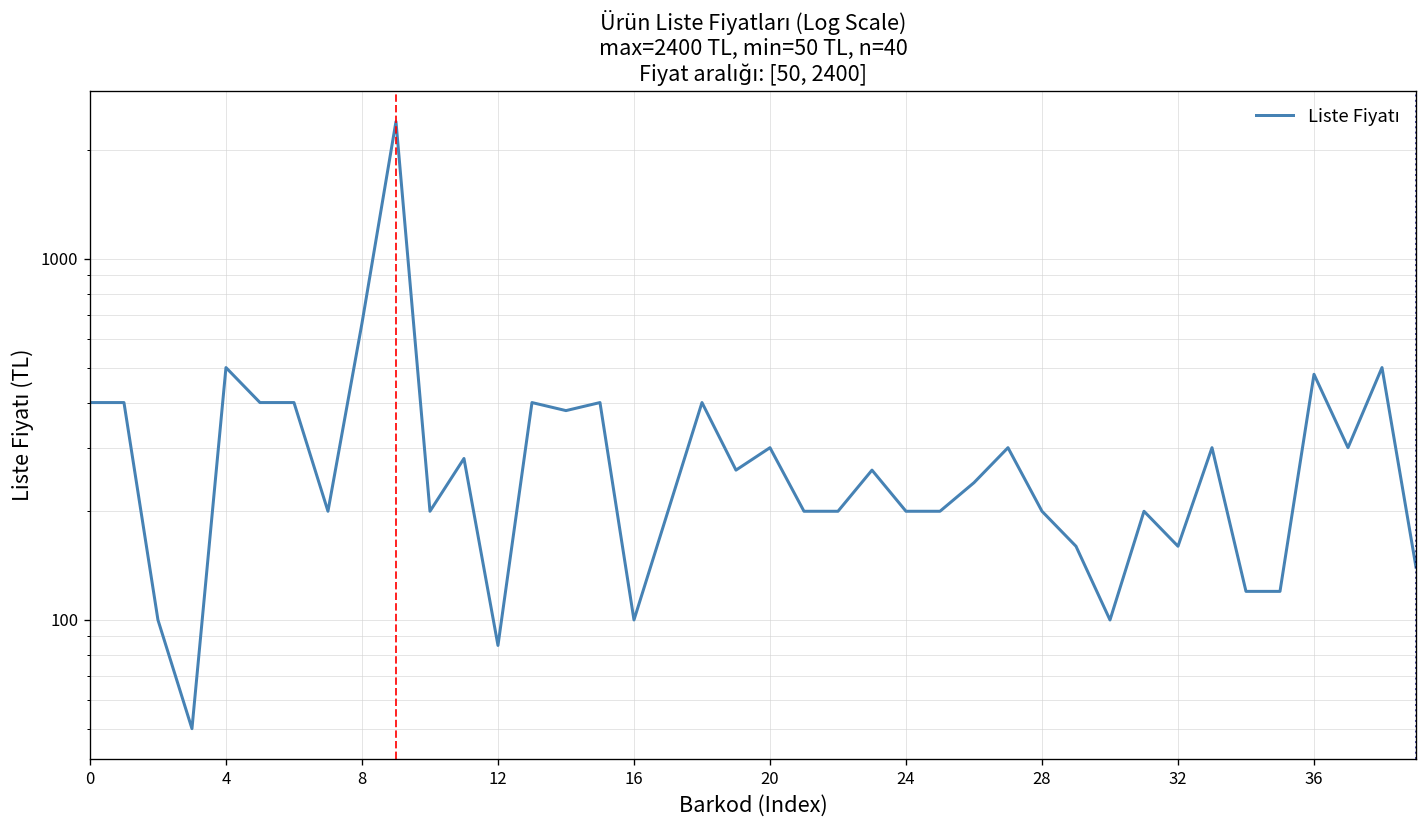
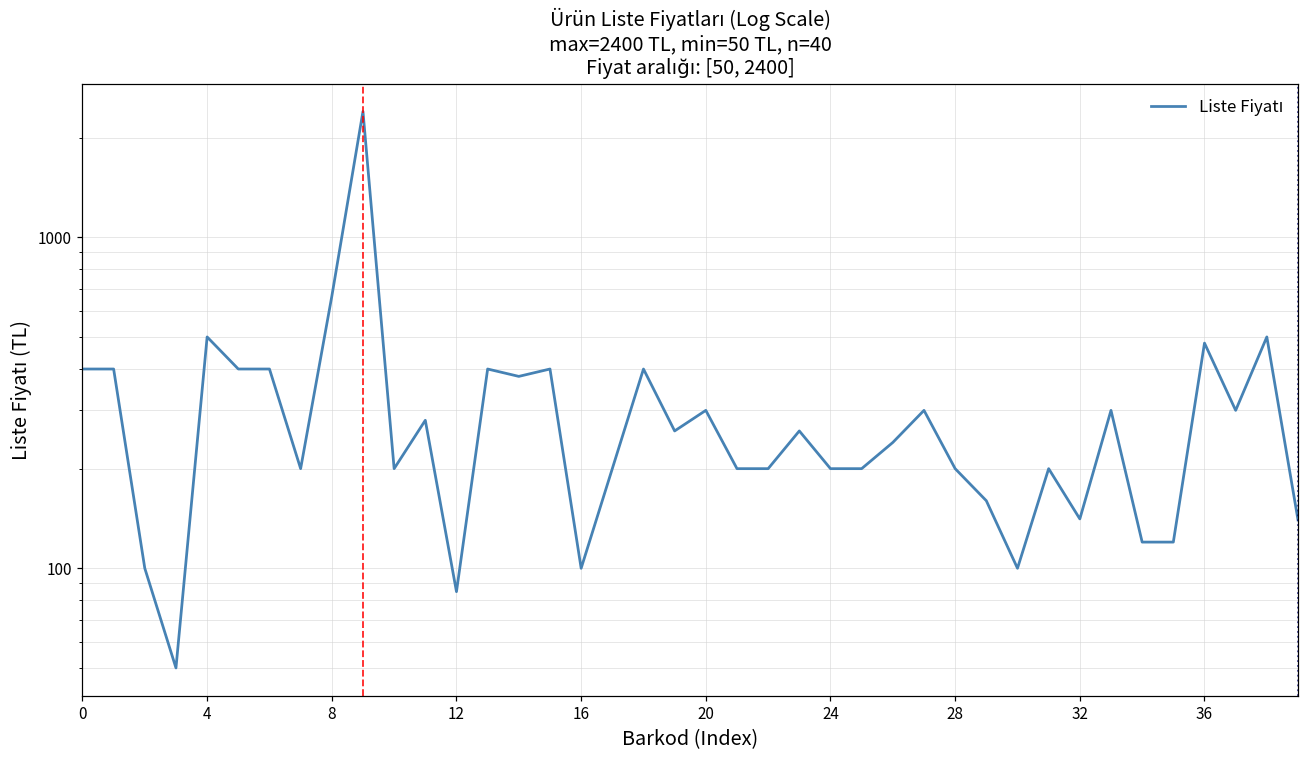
32: 160 -> 140
